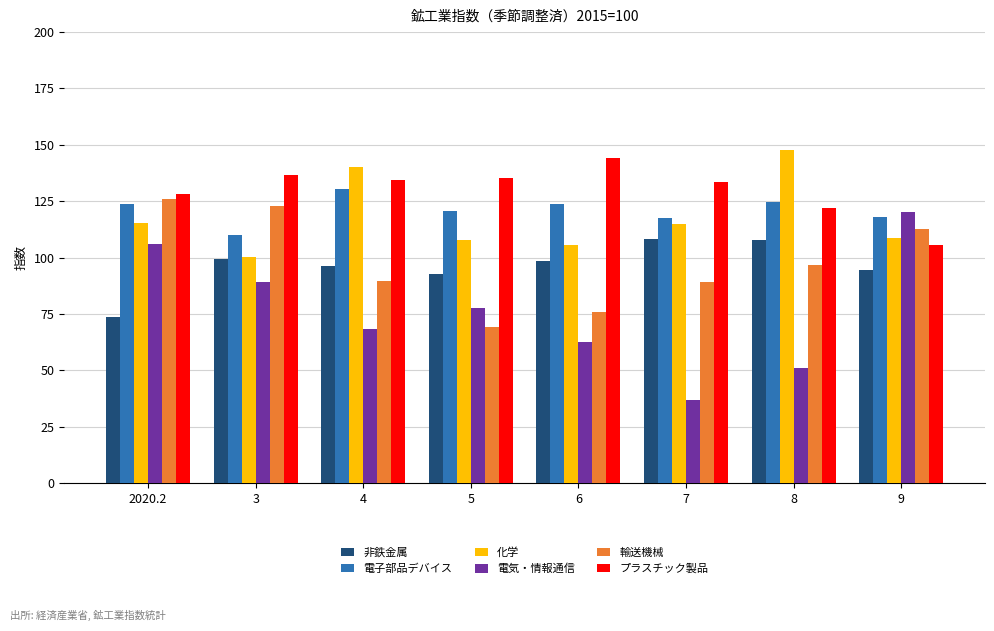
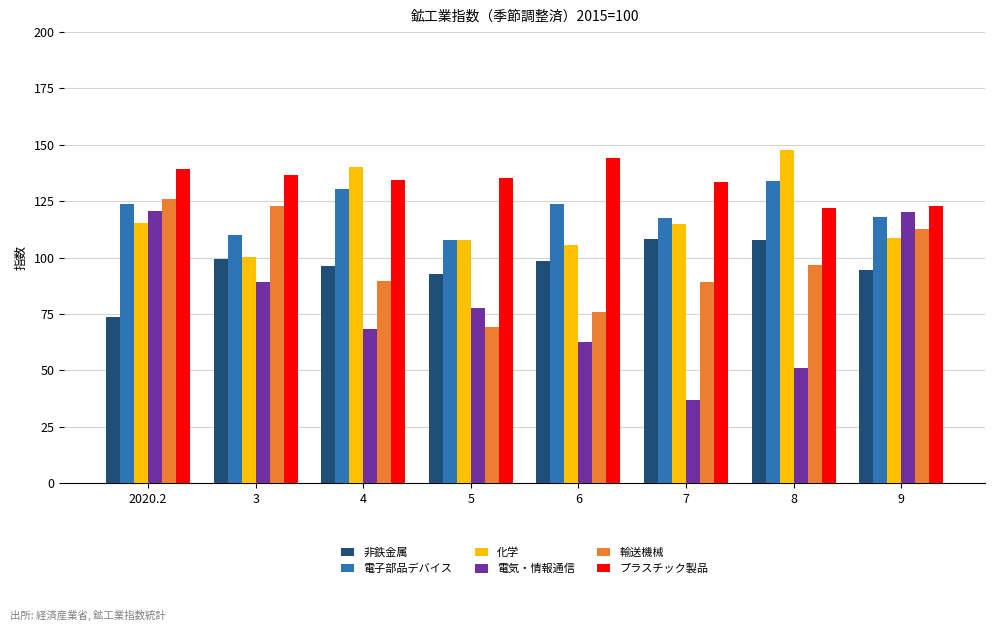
電気・情報通信, 2020.2: 106 -> 121
プラスチック製品, 2020.2: 128 -> 139
電子部品デバイス, 5: 121 -> 108
電子部品デバイス, 8: 125 -> 134
プラスチック製品, 9: 106 -> 123
